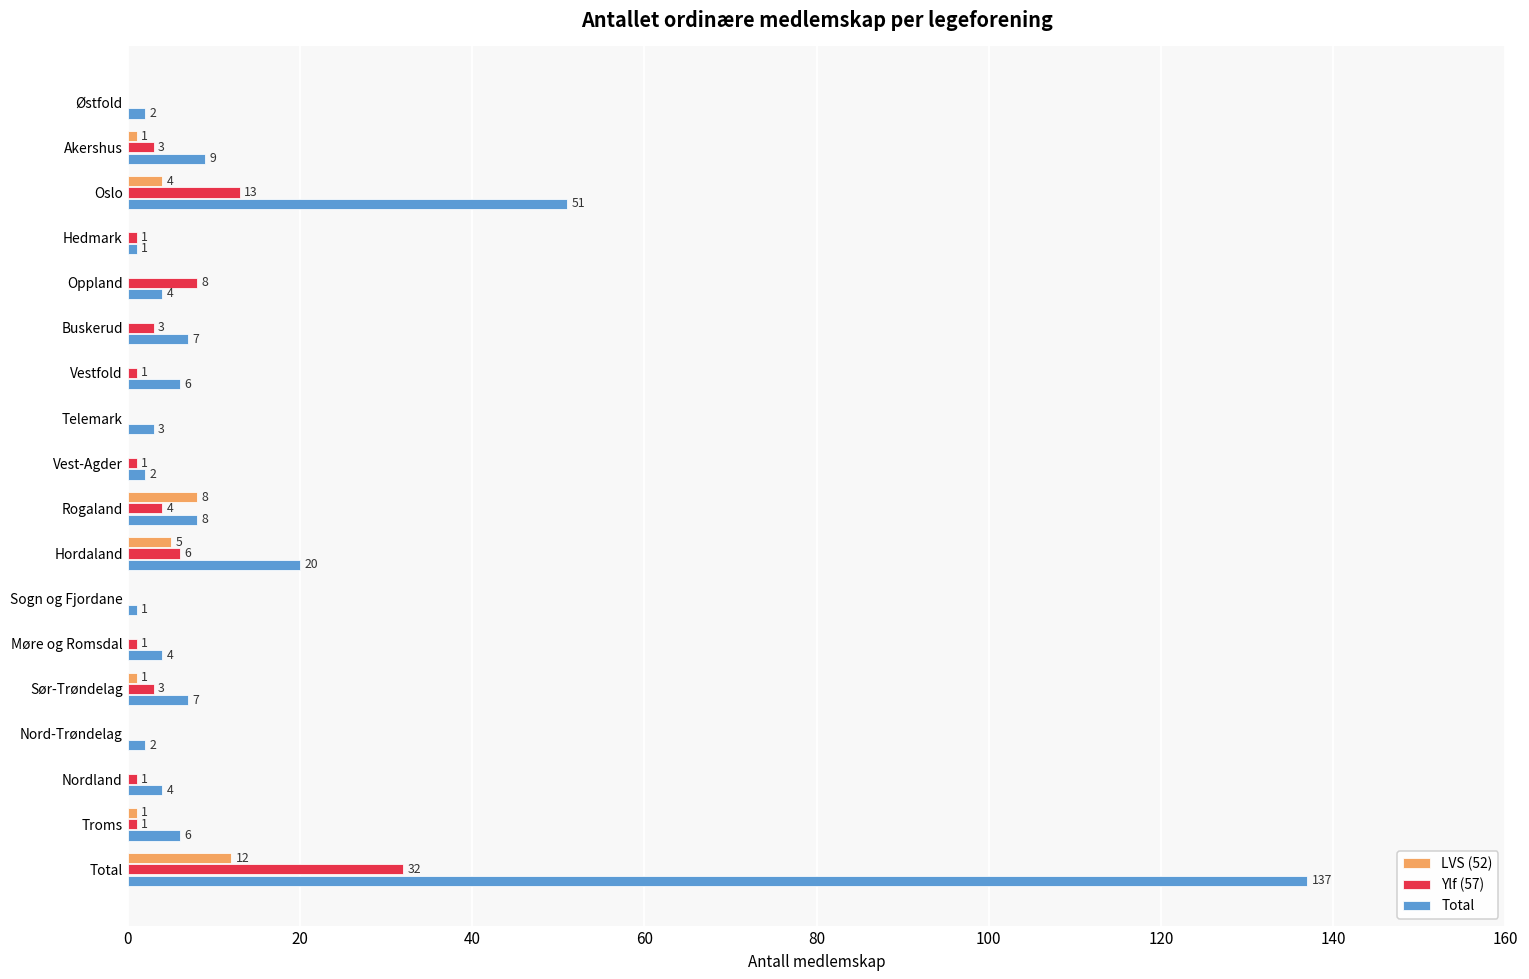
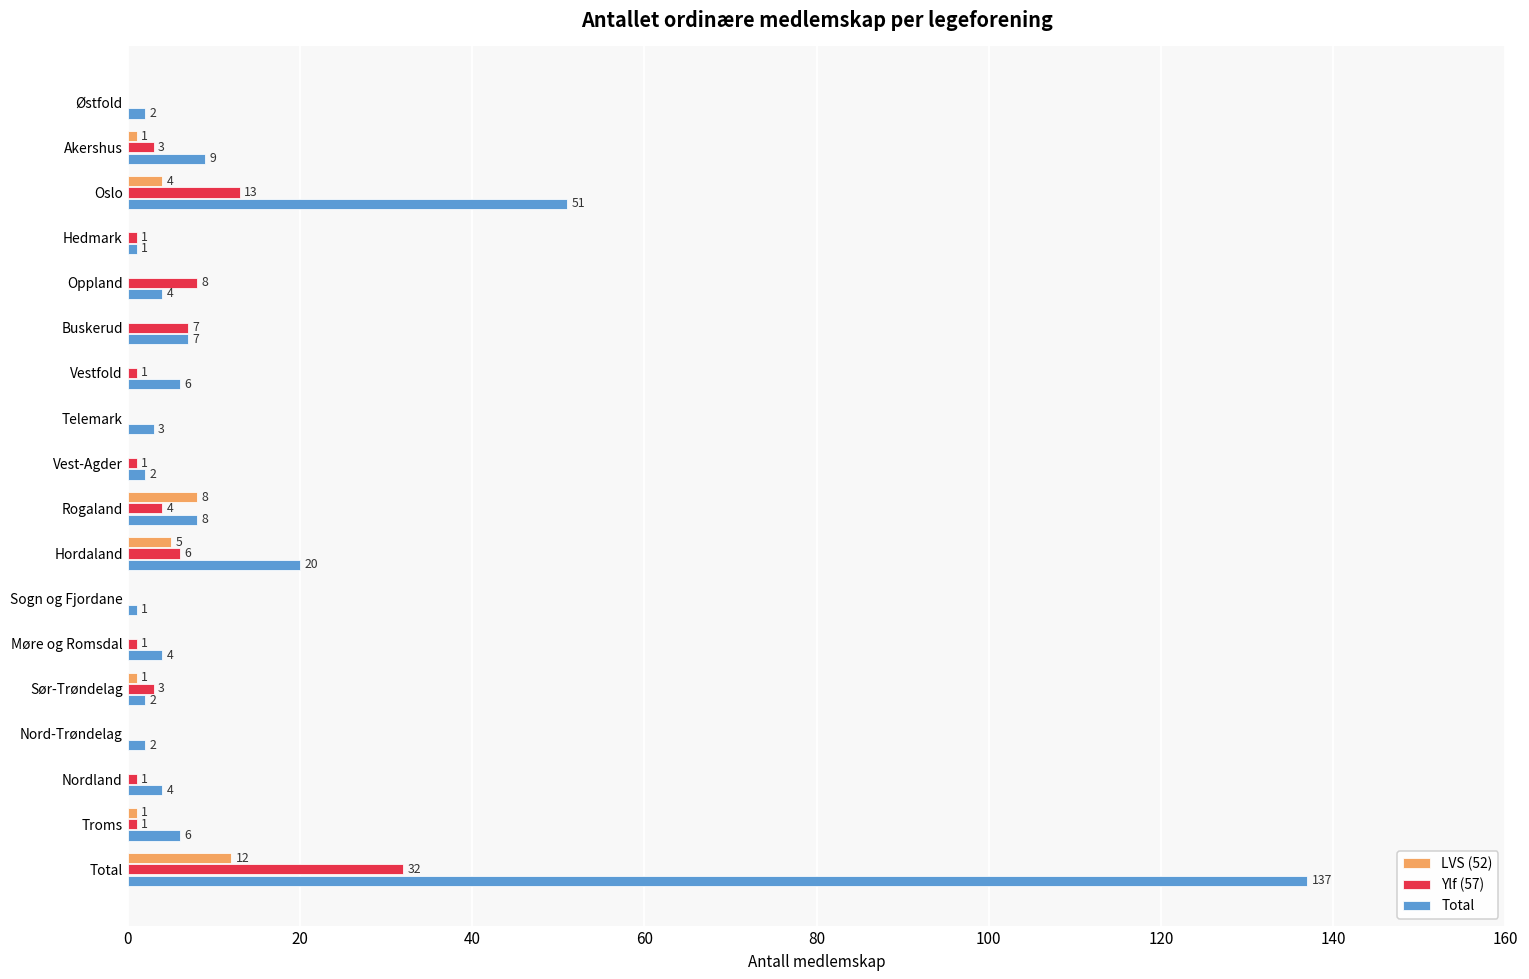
Ylf (57), Buskerud: 3 -> 7
Total, Sør-Trøndelag: 7 -> 2
